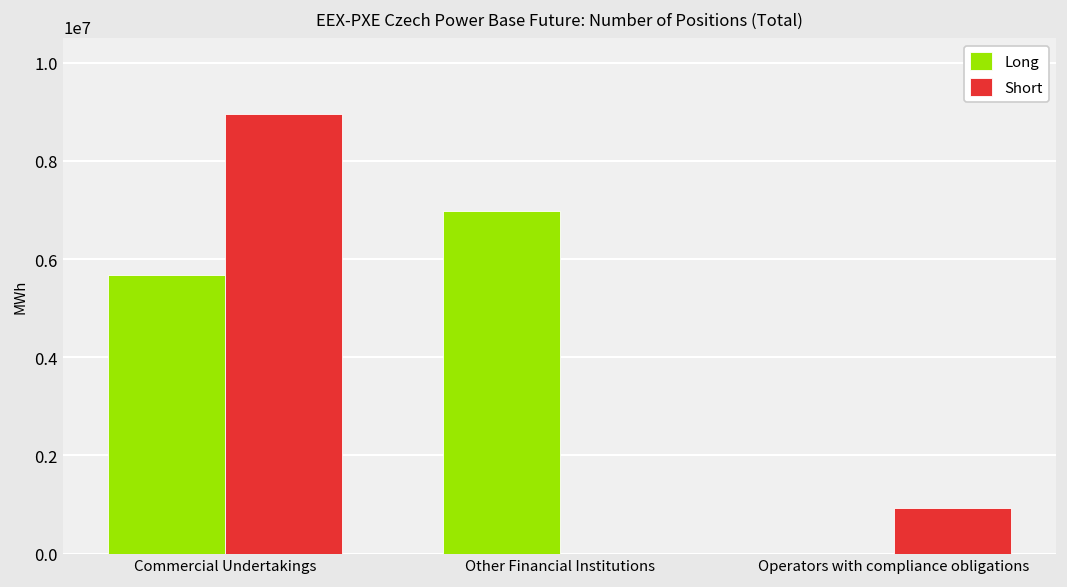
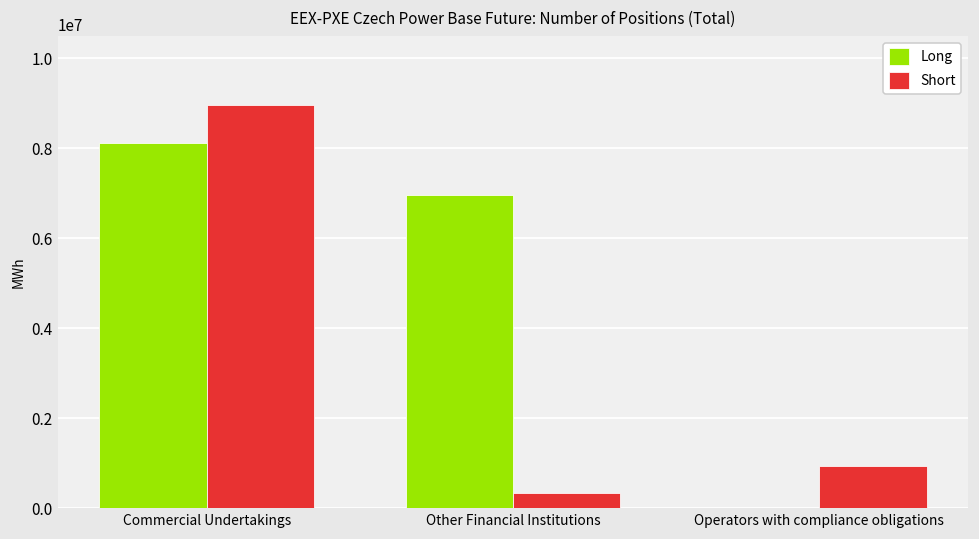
Long, Commercial Undertakings: 5700000 -> 8100000
Short, Other Financial Institutions: 0 -> 300000
